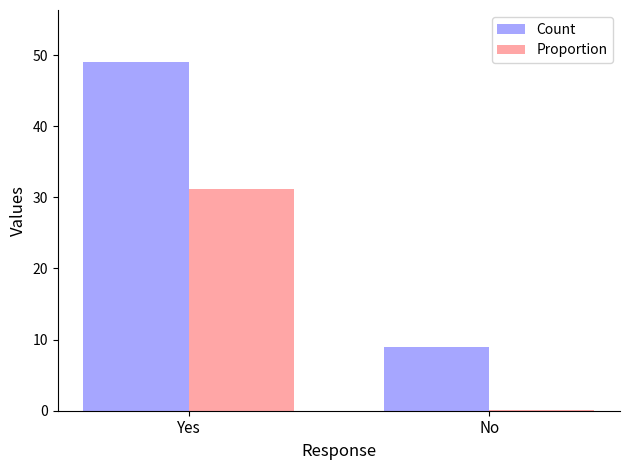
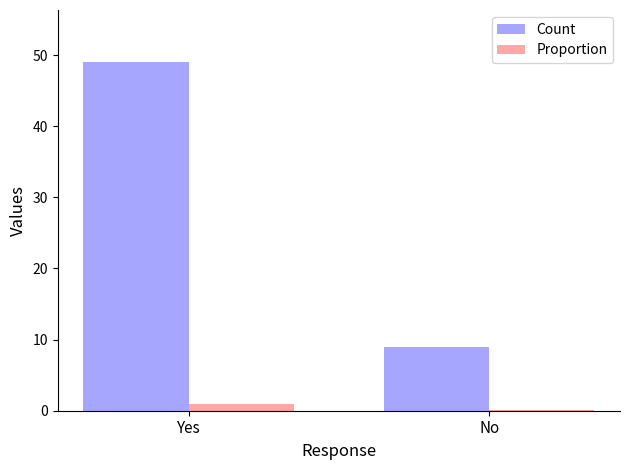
Proportion, Yes: 31 -> 1
